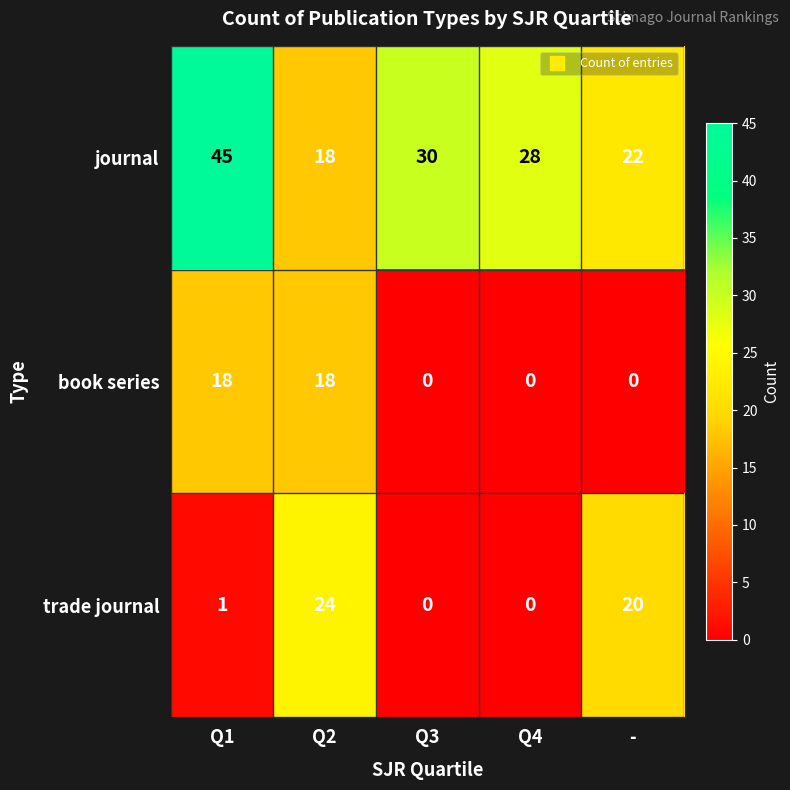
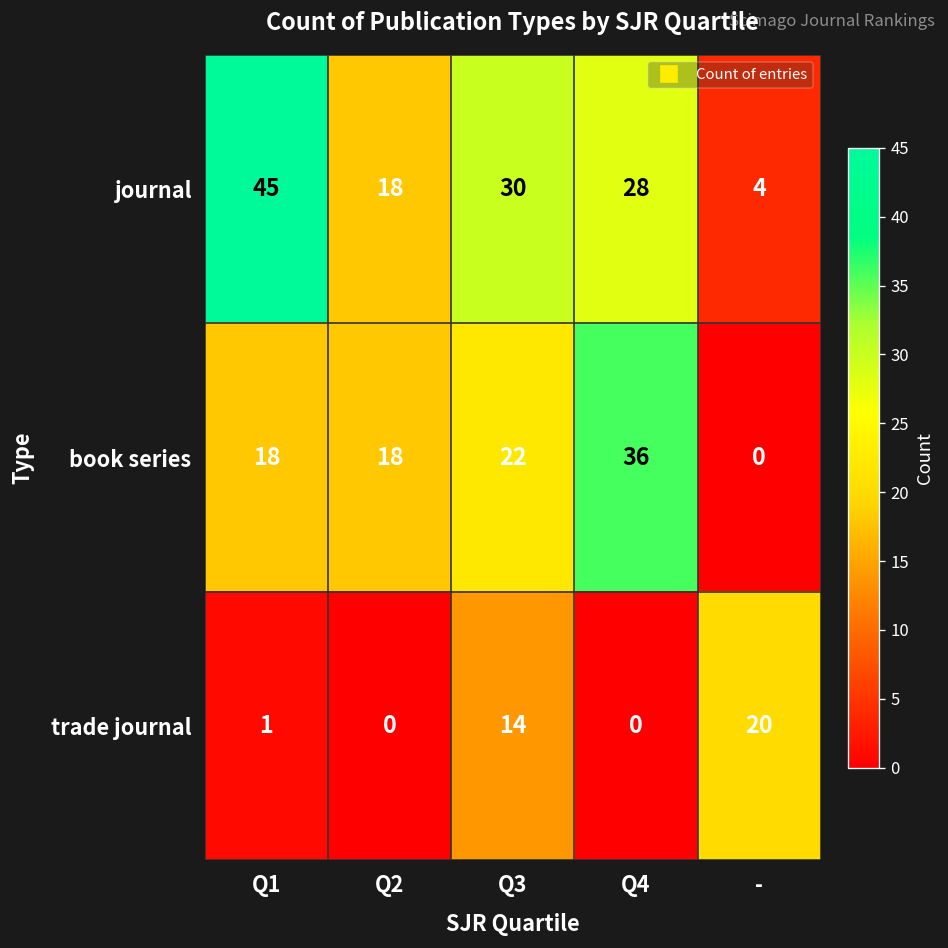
journal, -: 22 -> 4
book series, Q3: 0 -> 22
book series, Q4: 0 -> 36
trade journal, Q2: 24 -> 0
trade journal, Q3: 0 -> 14
